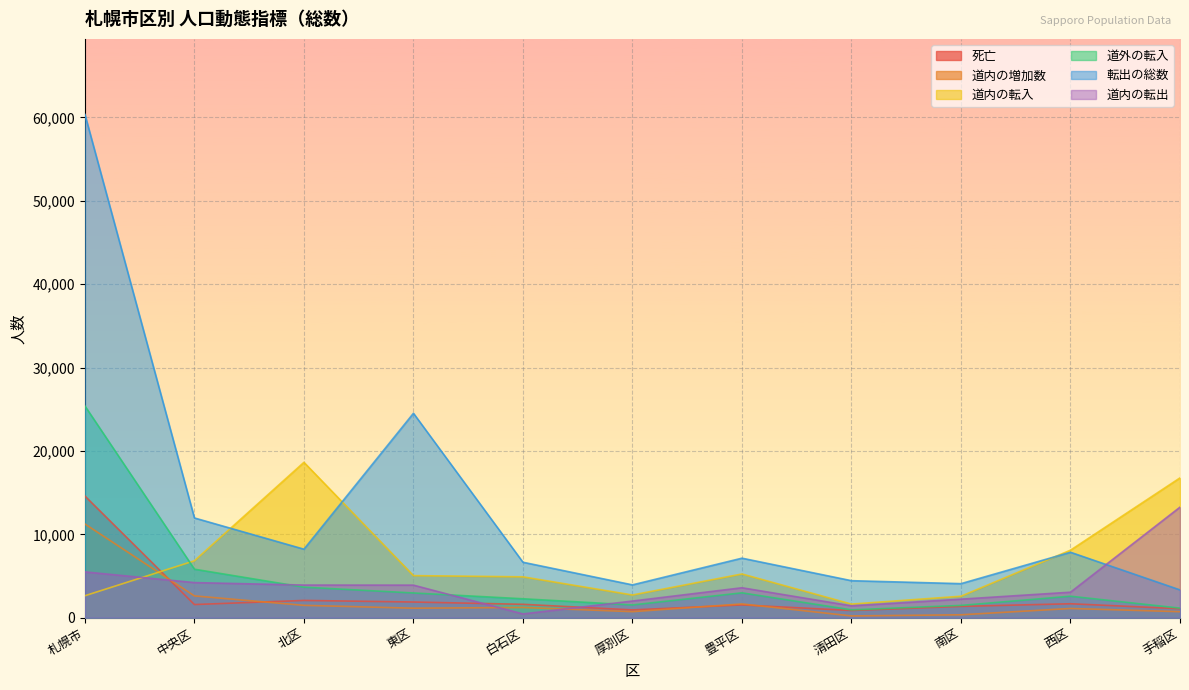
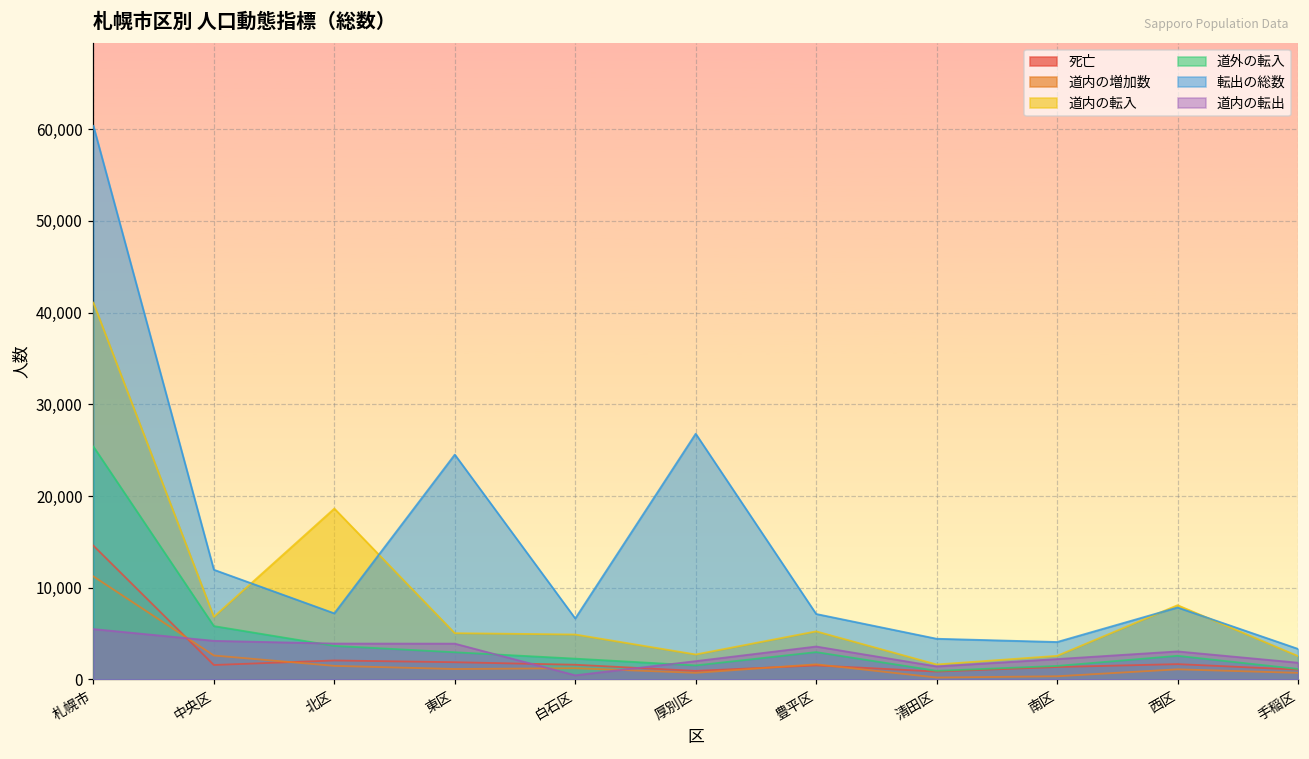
道内の転入, 札幌市: 3,000 -> 41,000
転出の総数, 北区: 8,000 -> 7,000
転出の総数, 厚別区: 4,000 -> 27,000
道内の転入, 手稲区: 17,000 -> 3,000
道内の転出, 手稲区: 13,000 -> 2,000
